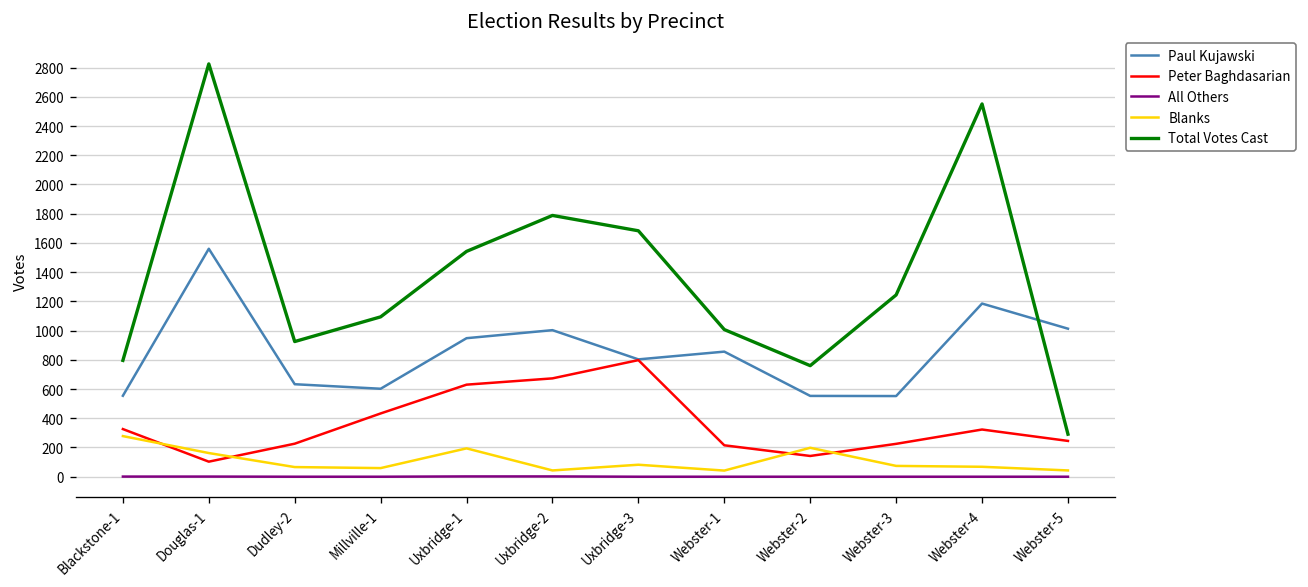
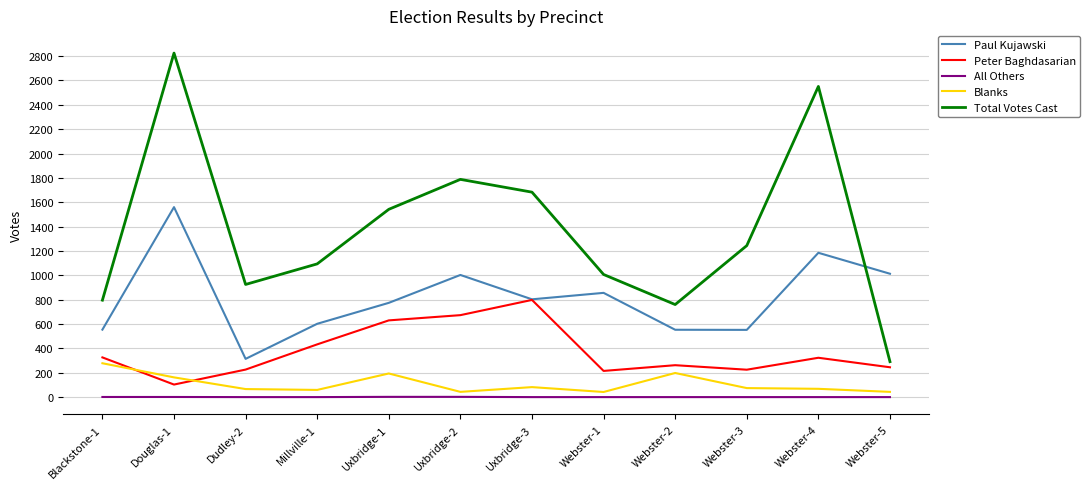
Paul Kujawski, Dudley-2: 630 -> 310
Paul Kujawski, Uxbridge-1: 950 -> 770
Peter Baghdasarian, Webster-2: 140 -> 260
